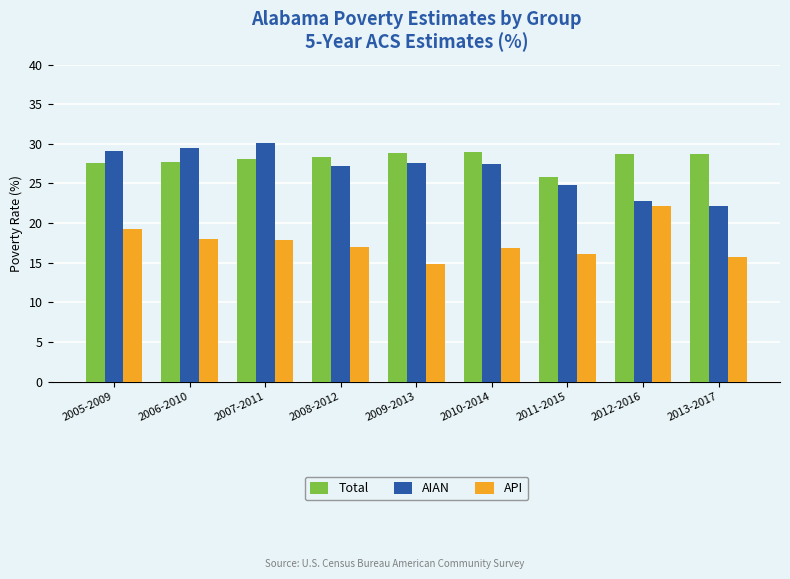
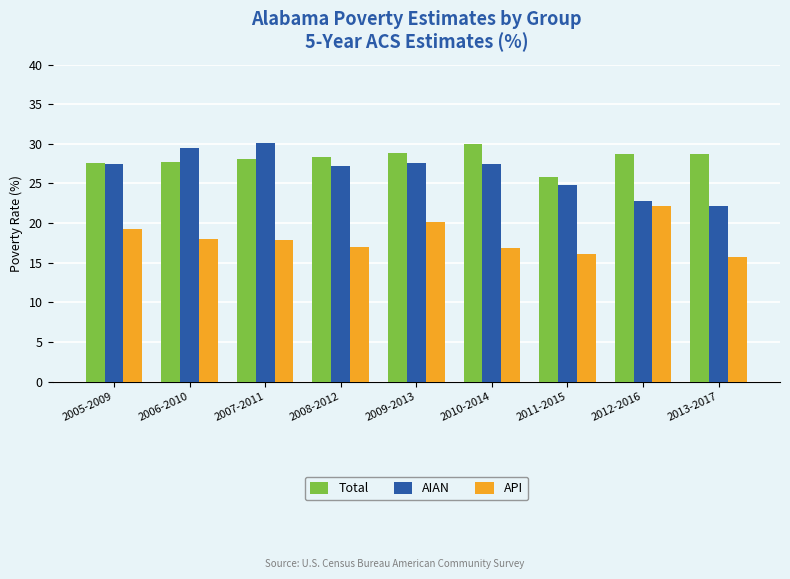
AIAN, 2005-2009: 29 -> 27
API, 2009-2013: 15 -> 20
Total, 2010-2014: 29 -> 30
